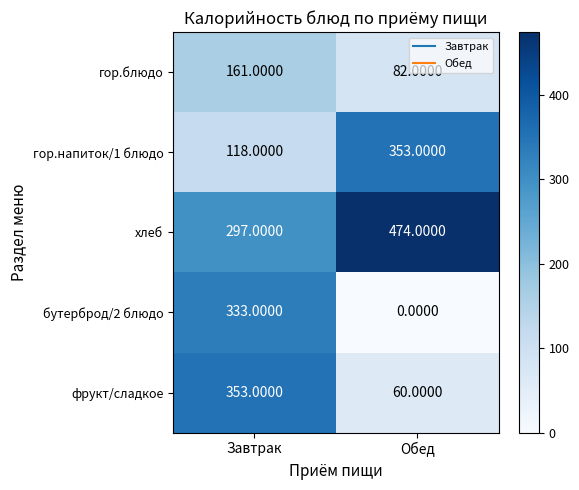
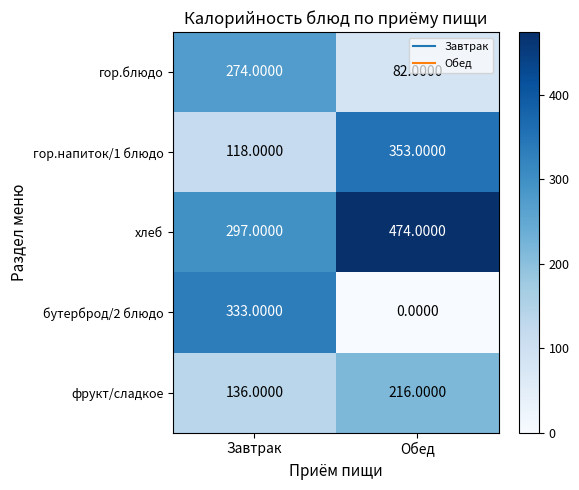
гор.блюдо, Завтрак: 161.0000 -> 274.0000
фрукт/сладкое, Завтрак: 353.0000 -> 136.0000
фрукт/сладкое, Обед: 60.0000 -> 216.0000
